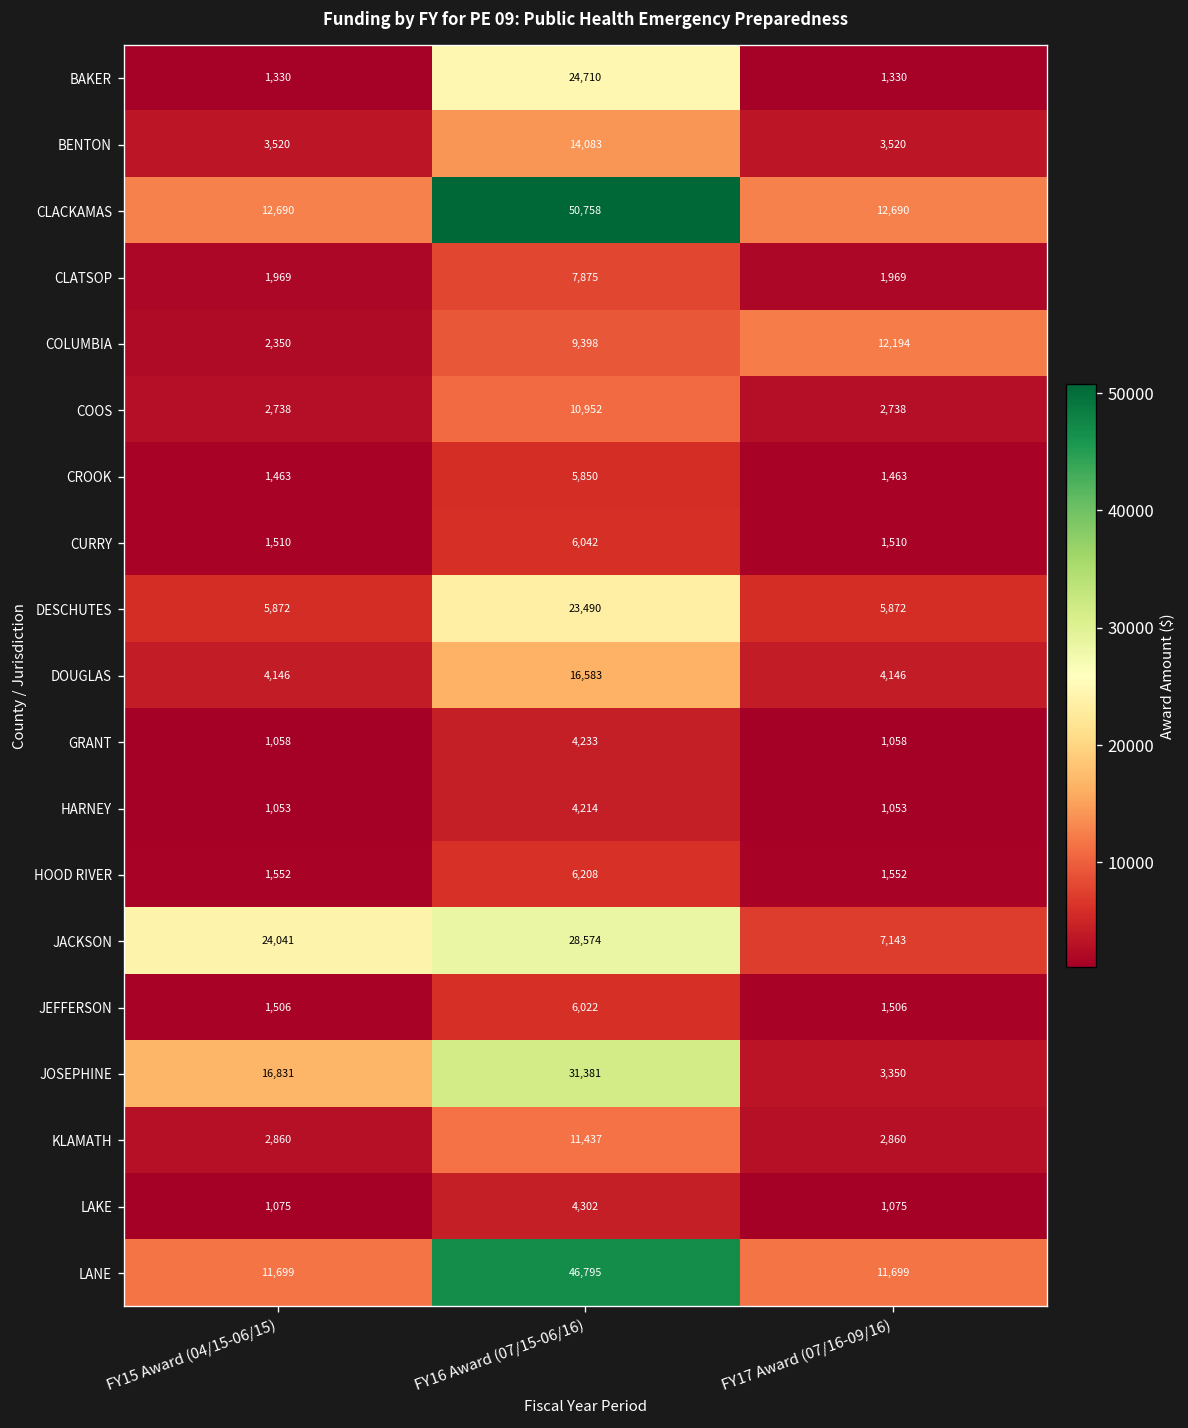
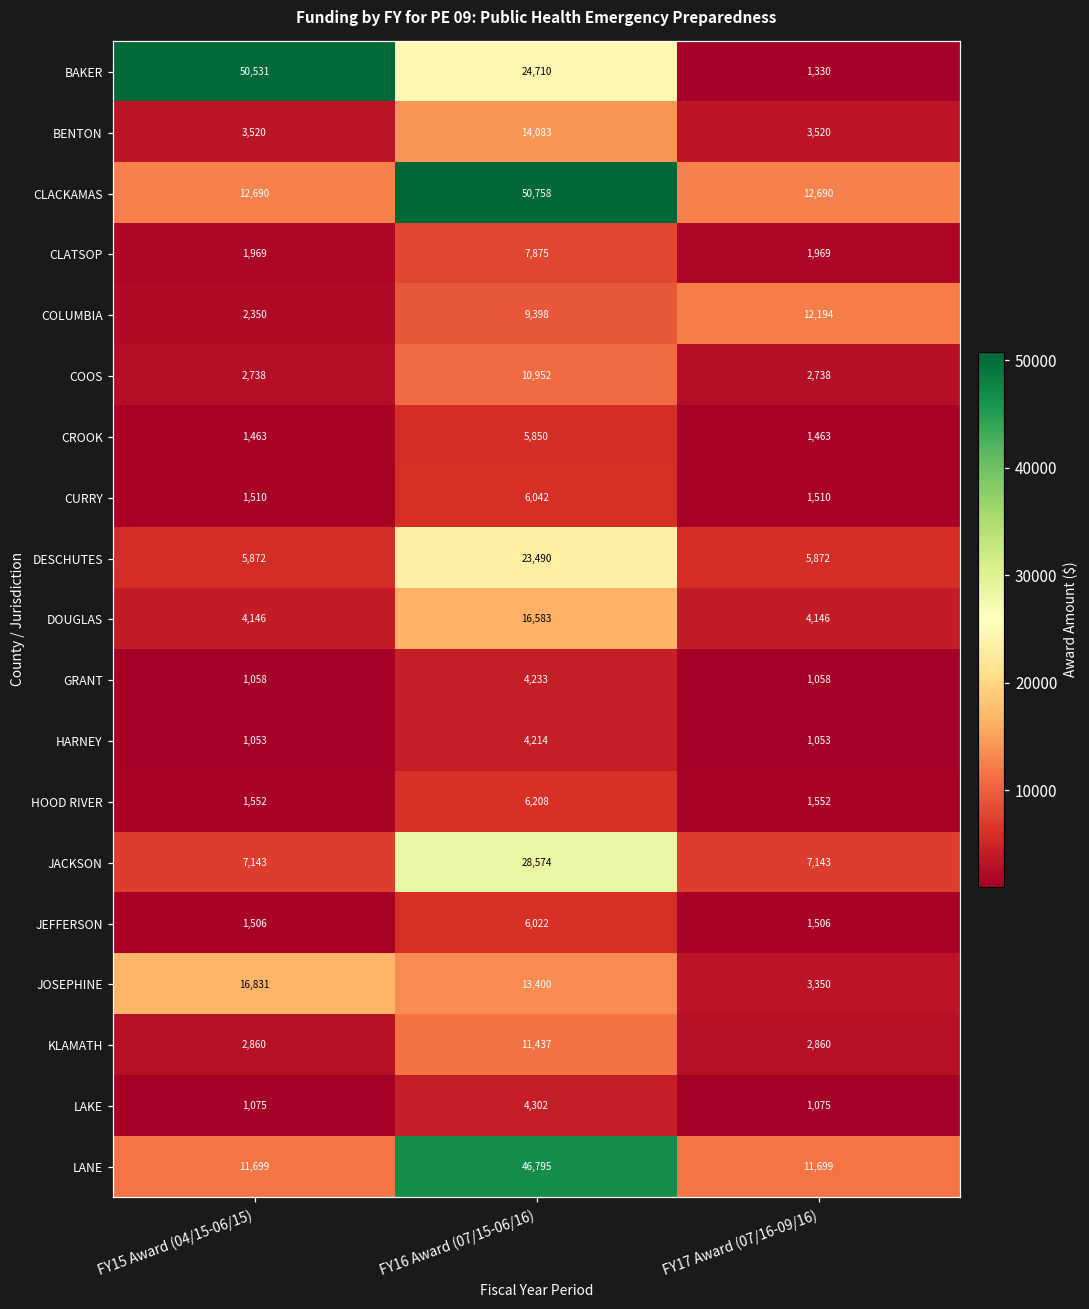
BAKER, FY15 Award (04/15-06/15): 1,330 -> 50,531
JACKSON, FY15 Award (04/15-06/15): 24,041 -> 7,143
JOSEPHINE, FY16 Award (07/15-06/16): 31,381 -> 13,400
